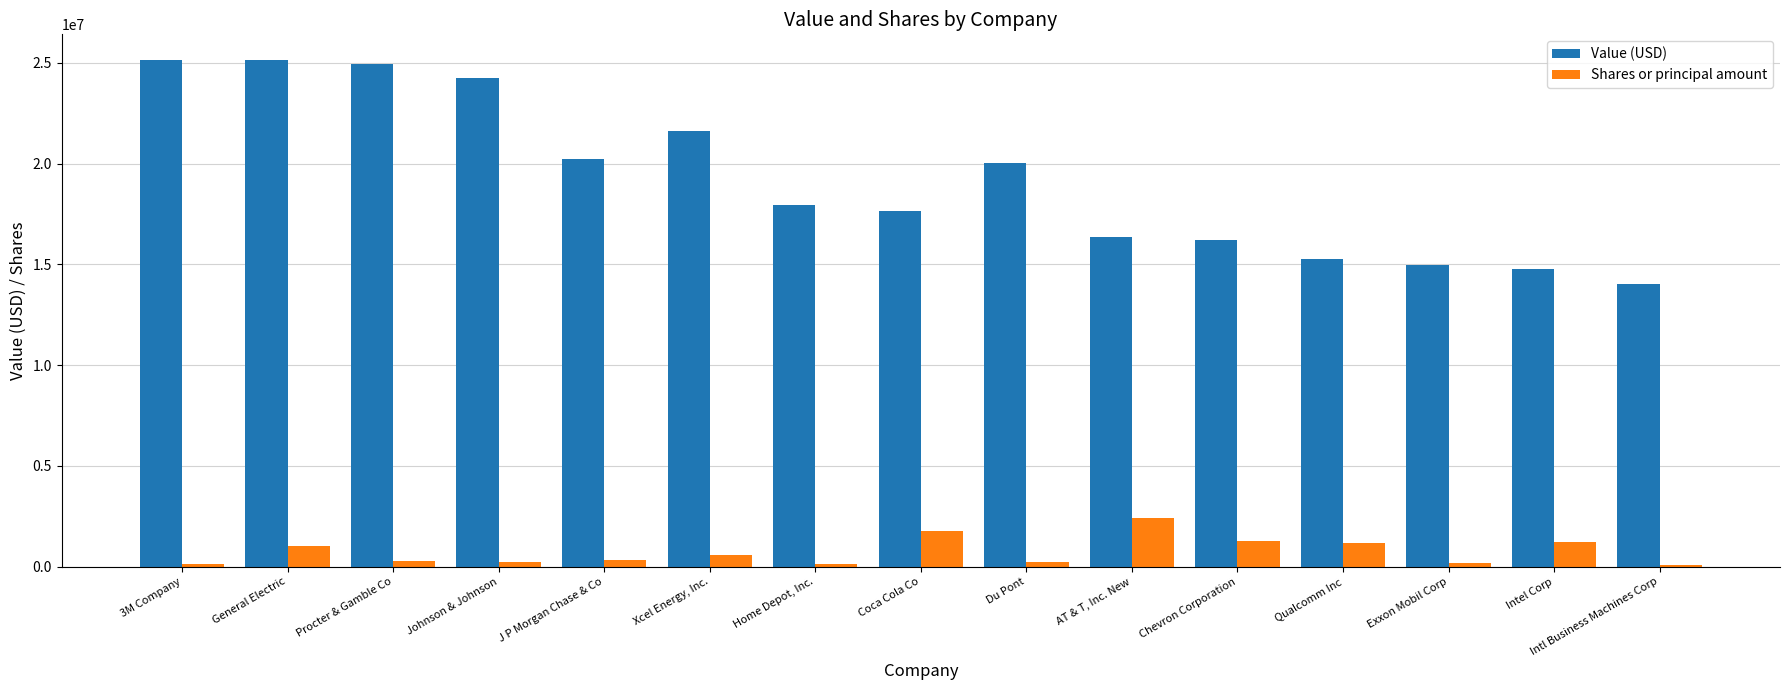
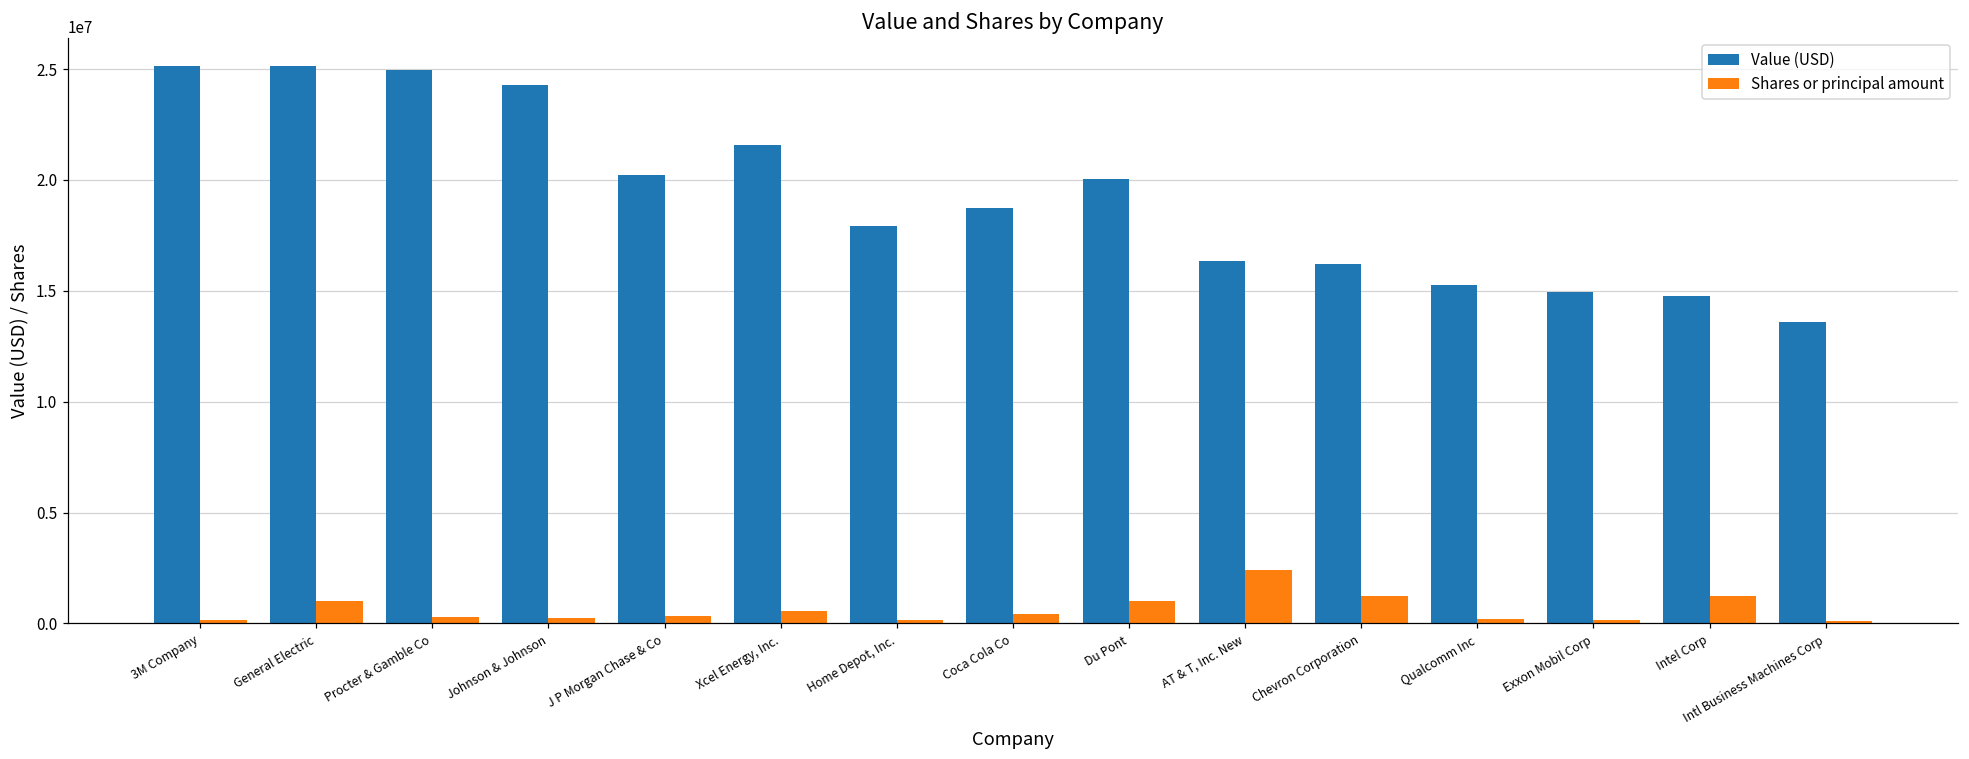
Value (USD), Coca Cola Co: 17700000 -> 18700000
Shares or principal amount, Coca Cola Co: 1800000 -> 400000
Shares or principal amount, Du Pont: 200000 -> 1000000
Shares or principal amount, Qualcomm Inc: 1200000 -> 200000
Value (USD), Intl Business Machines Corp: 14000000 -> 13600000
